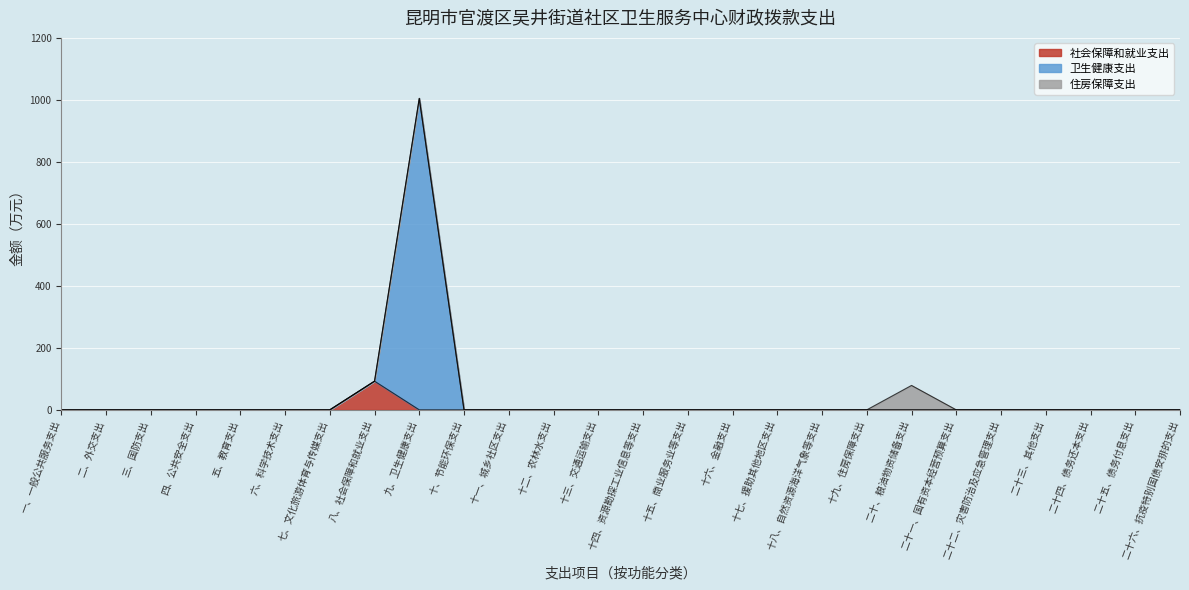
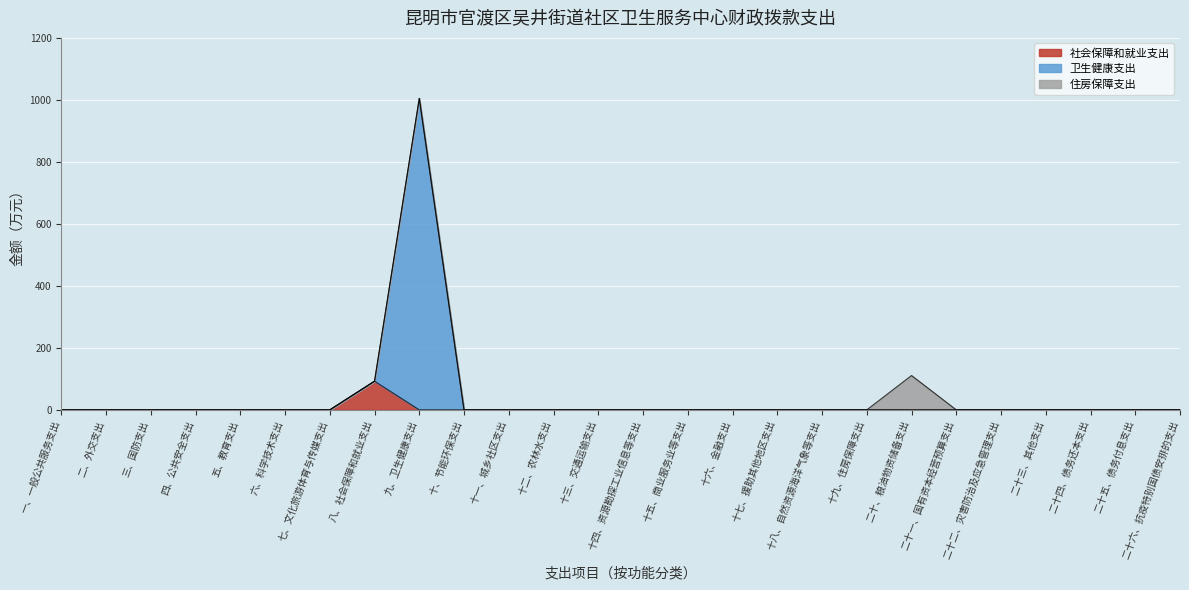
住房保障支出, 二十、粮油物资储备支出: 80 -> 110
